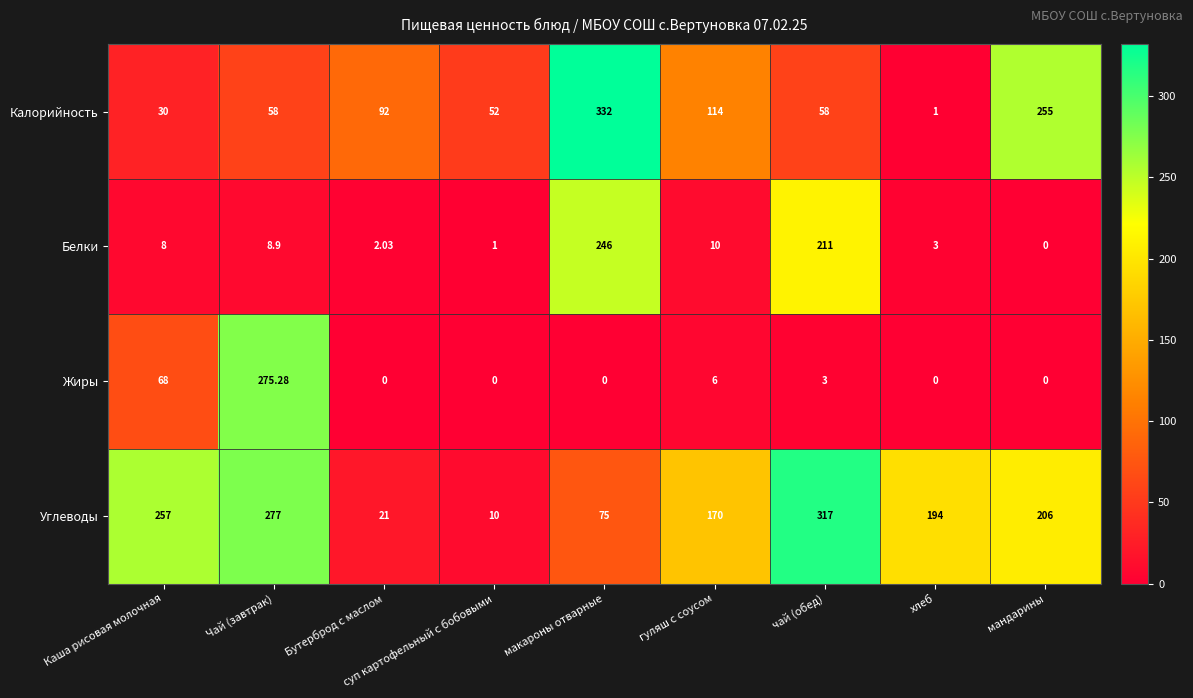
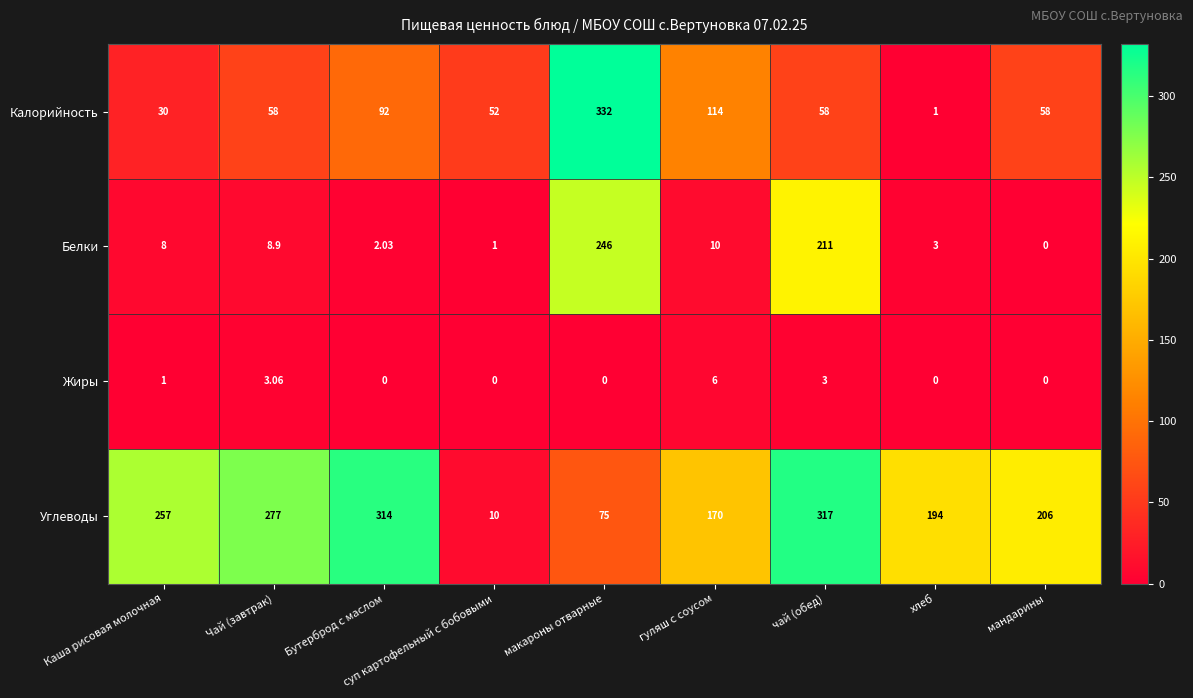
Калорийность, мандарины: 255 -> 58
Жиры, Каша рисовая молочная: 68 -> 1
Жиры, Чай (завтрак): 275.28 -> 3.06
Углеводы, Бутерброд с маслом: 21 -> 314
